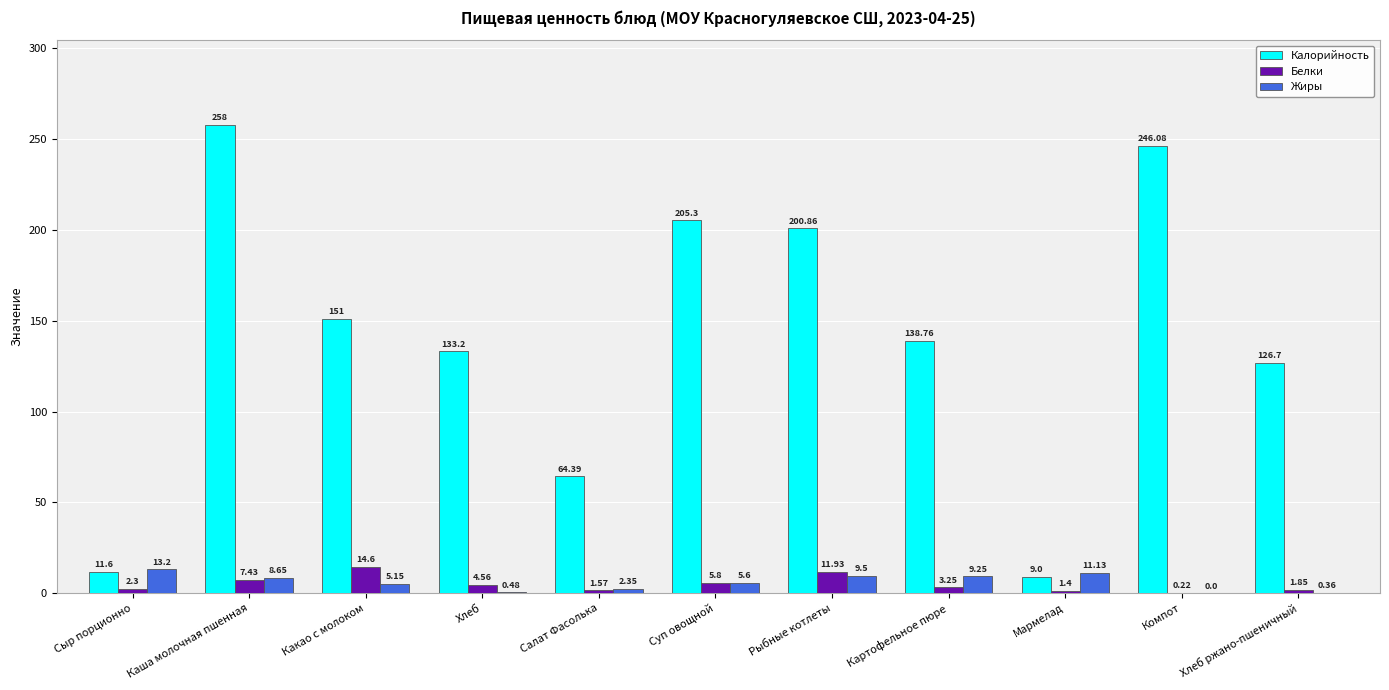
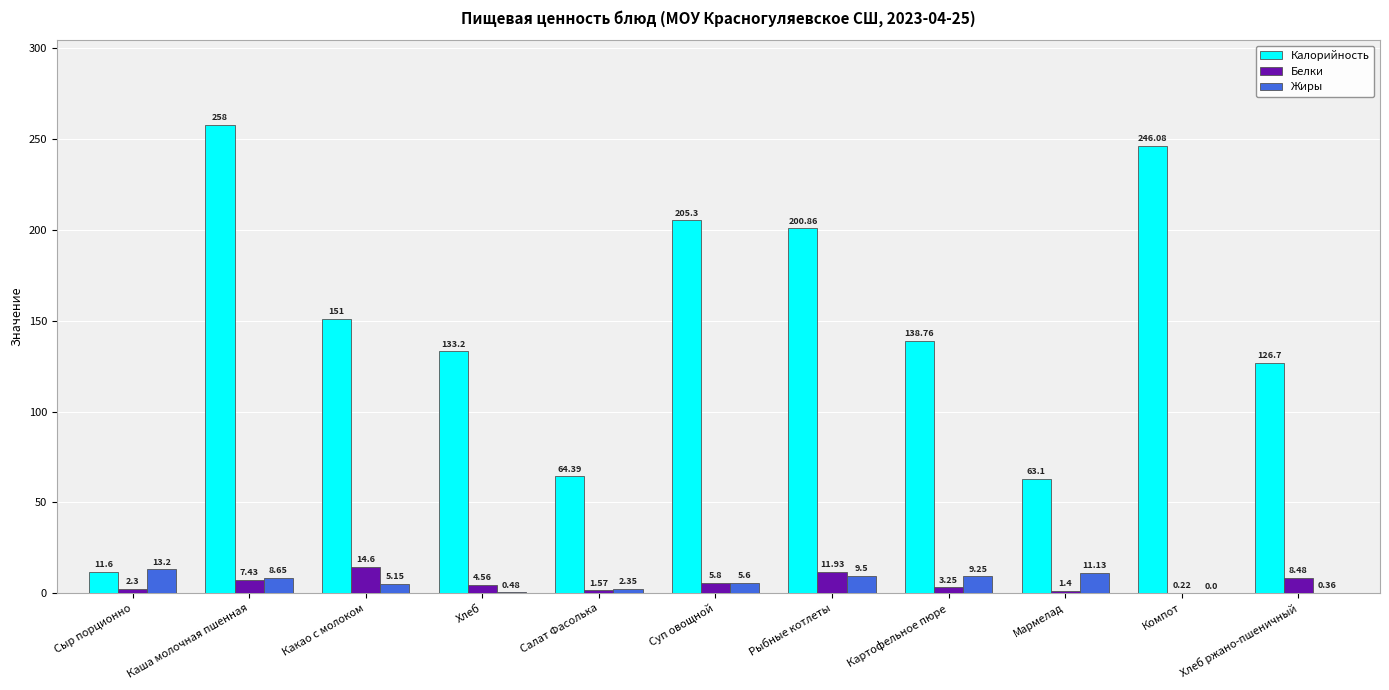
Калорийность, Мармелад: 9.0 -> 63.1
Белки, Хлеб ржано-пшеничный: 1.85 -> 8.48
